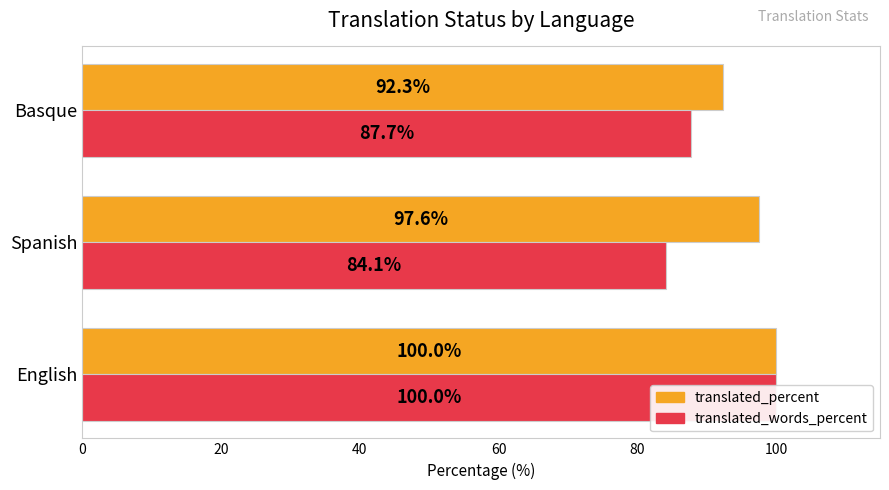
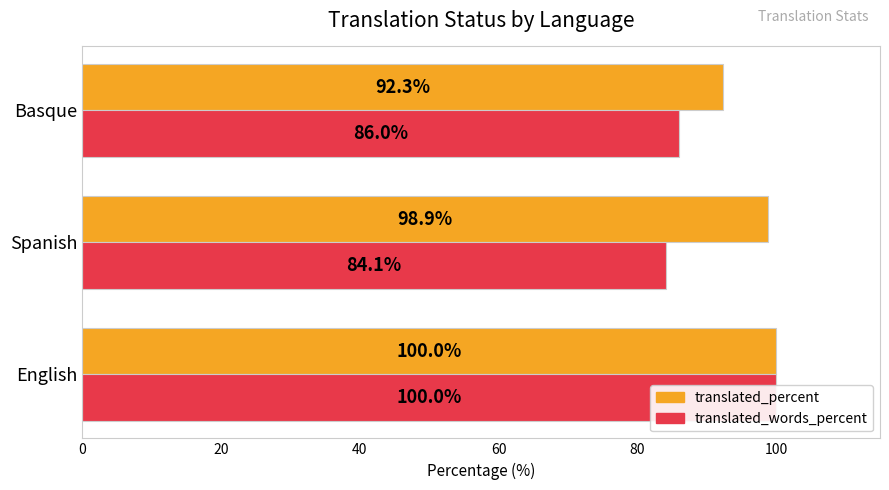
translated_words_percent, Basque: 87.7% -> 86.0%
translated_percent, Spanish: 97.6% -> 98.9%
